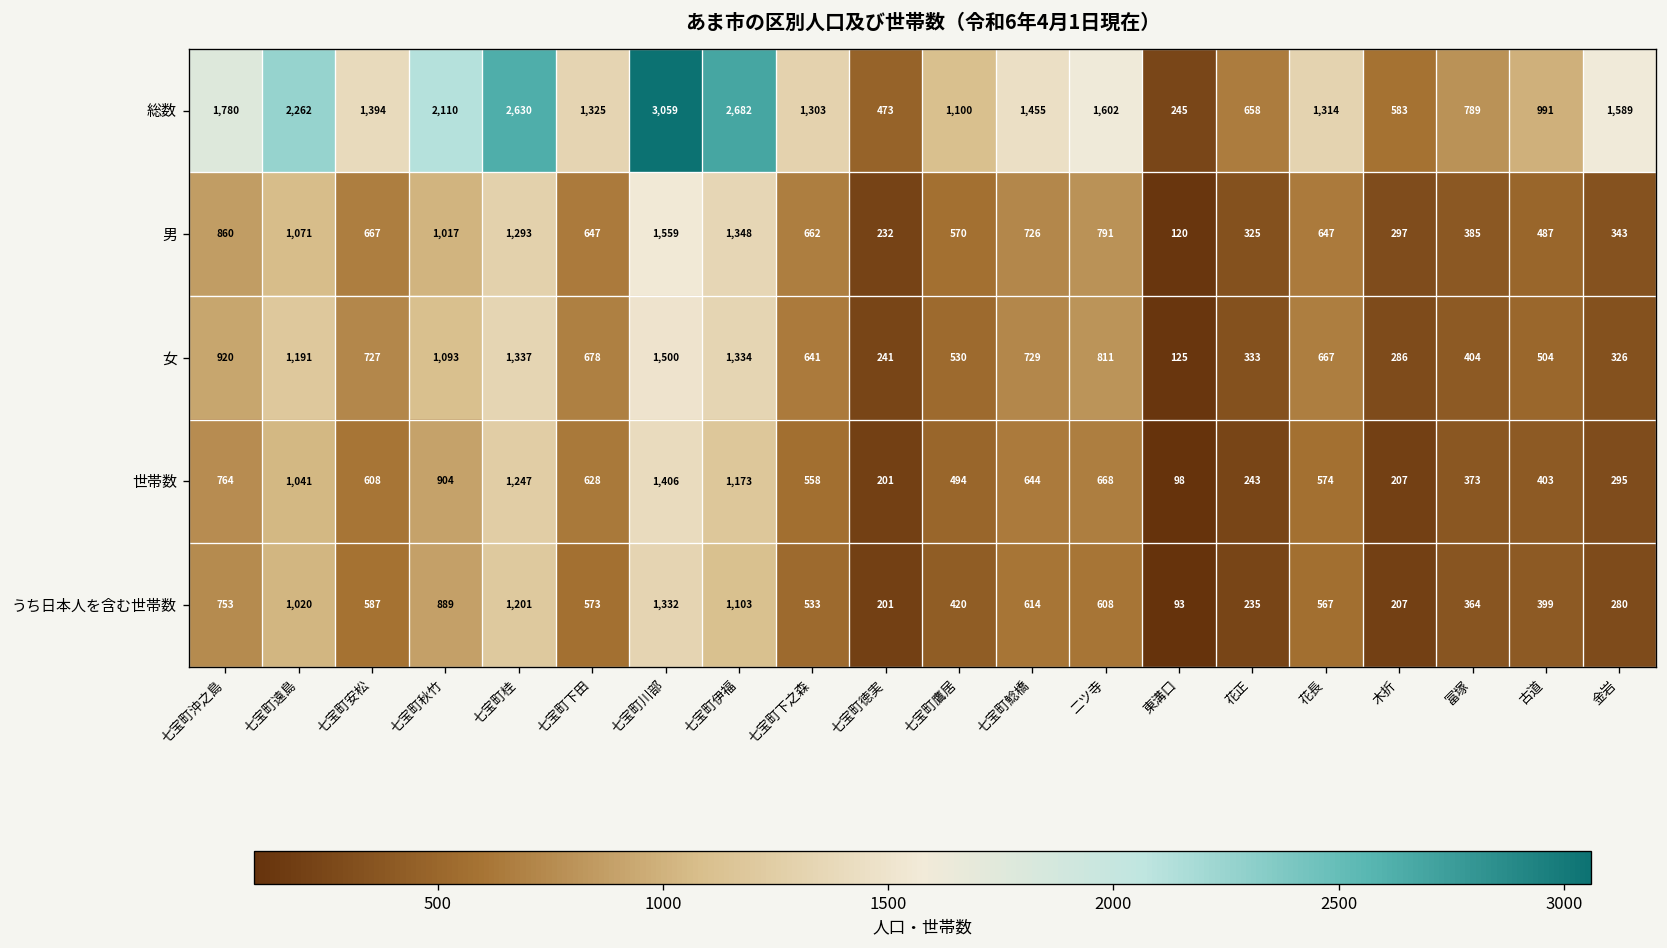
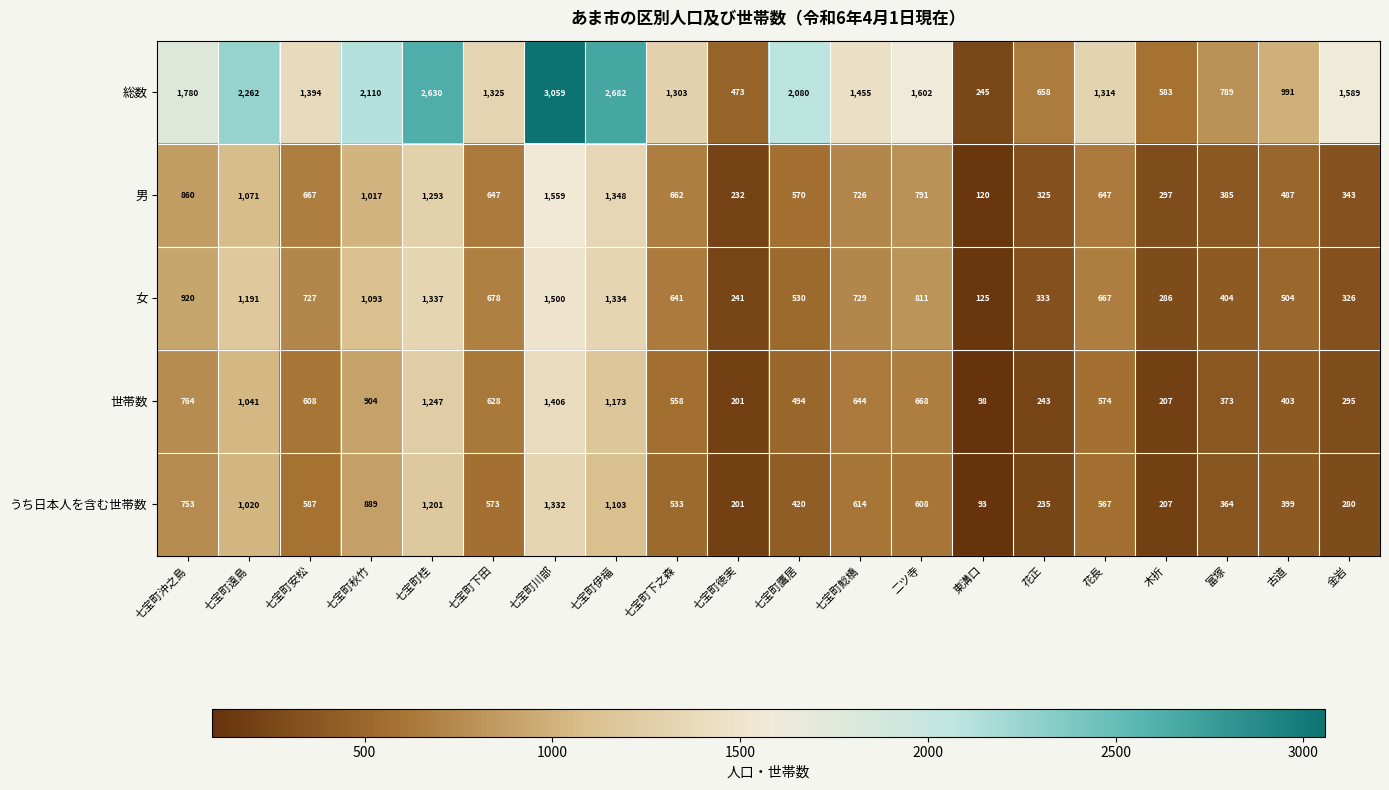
総数, 七宝町鷹居: 1,100 -> 2,080
